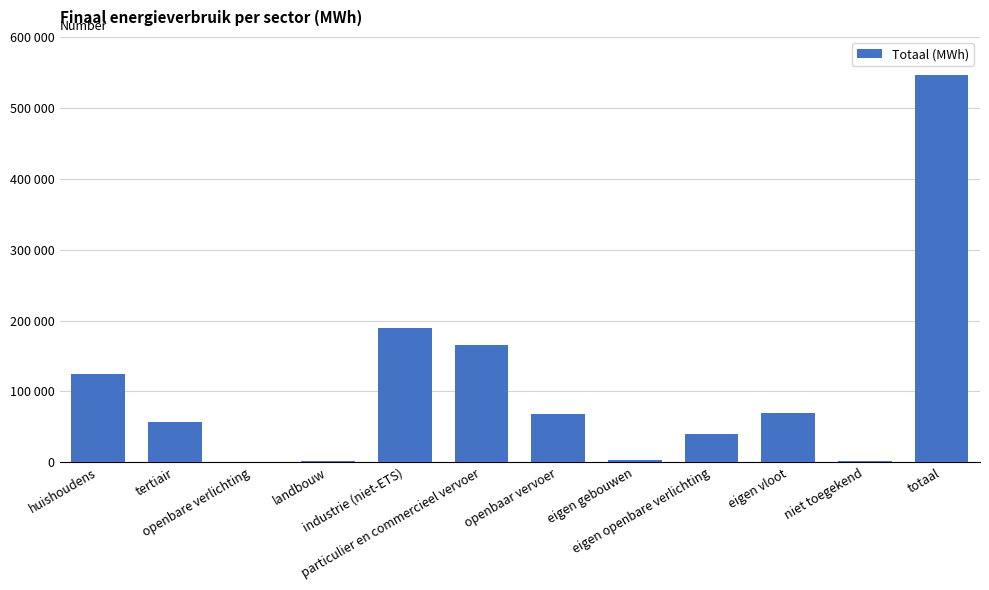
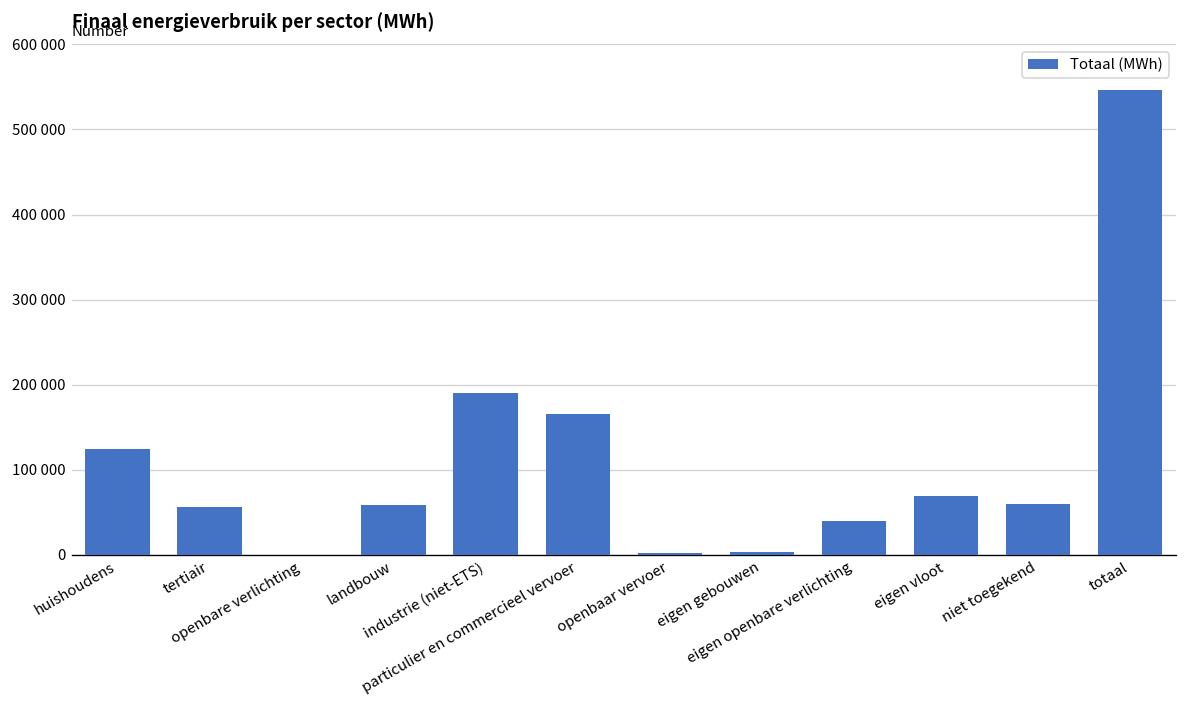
landbouw: 0 -> 60000
openbaar vervoer: 70000 -> 0
niet toegekend: 0 -> 60000
